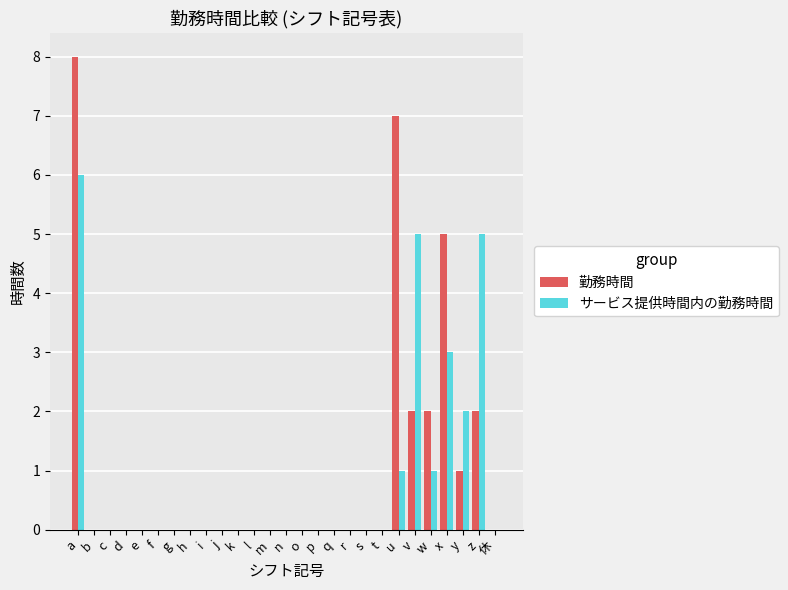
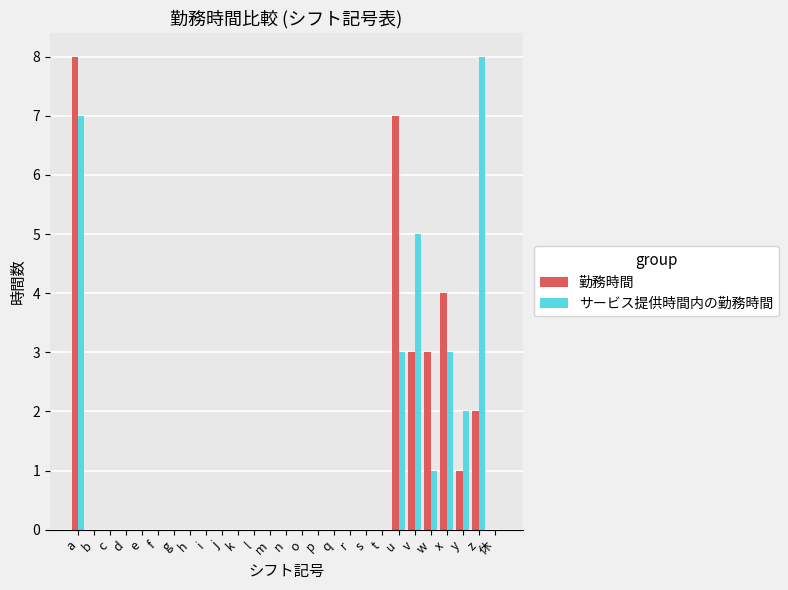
サービス提供時間内の勤務時間, a: 6 -> 7
サービス提供時間内の勤務時間, u: 1 -> 3
勤務時間, v: 2 -> 3
勤務時間, w: 2 -> 3
勤務時間, x: 5 -> 4
サービス提供時間内の勤務時間, z: 5 -> 8
